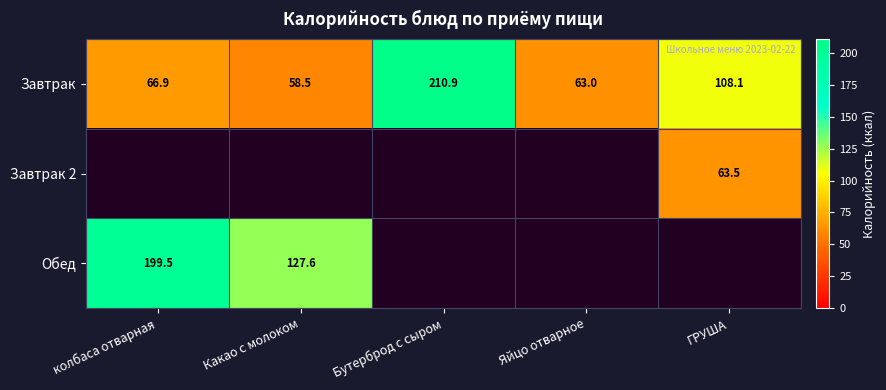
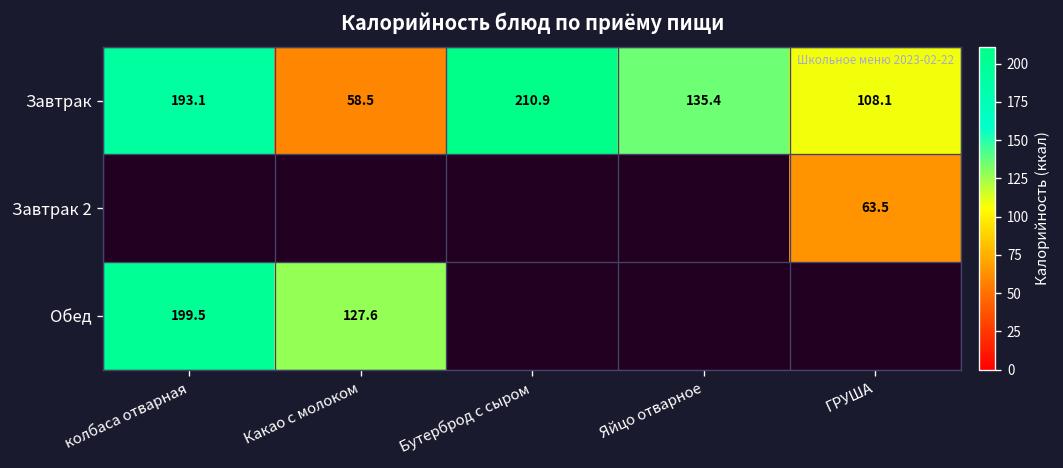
Завтрак, колбаса отварная: 66.9 -> 193.1
Завтрак, Яйцо отварное: 63.0 -> 135.4
